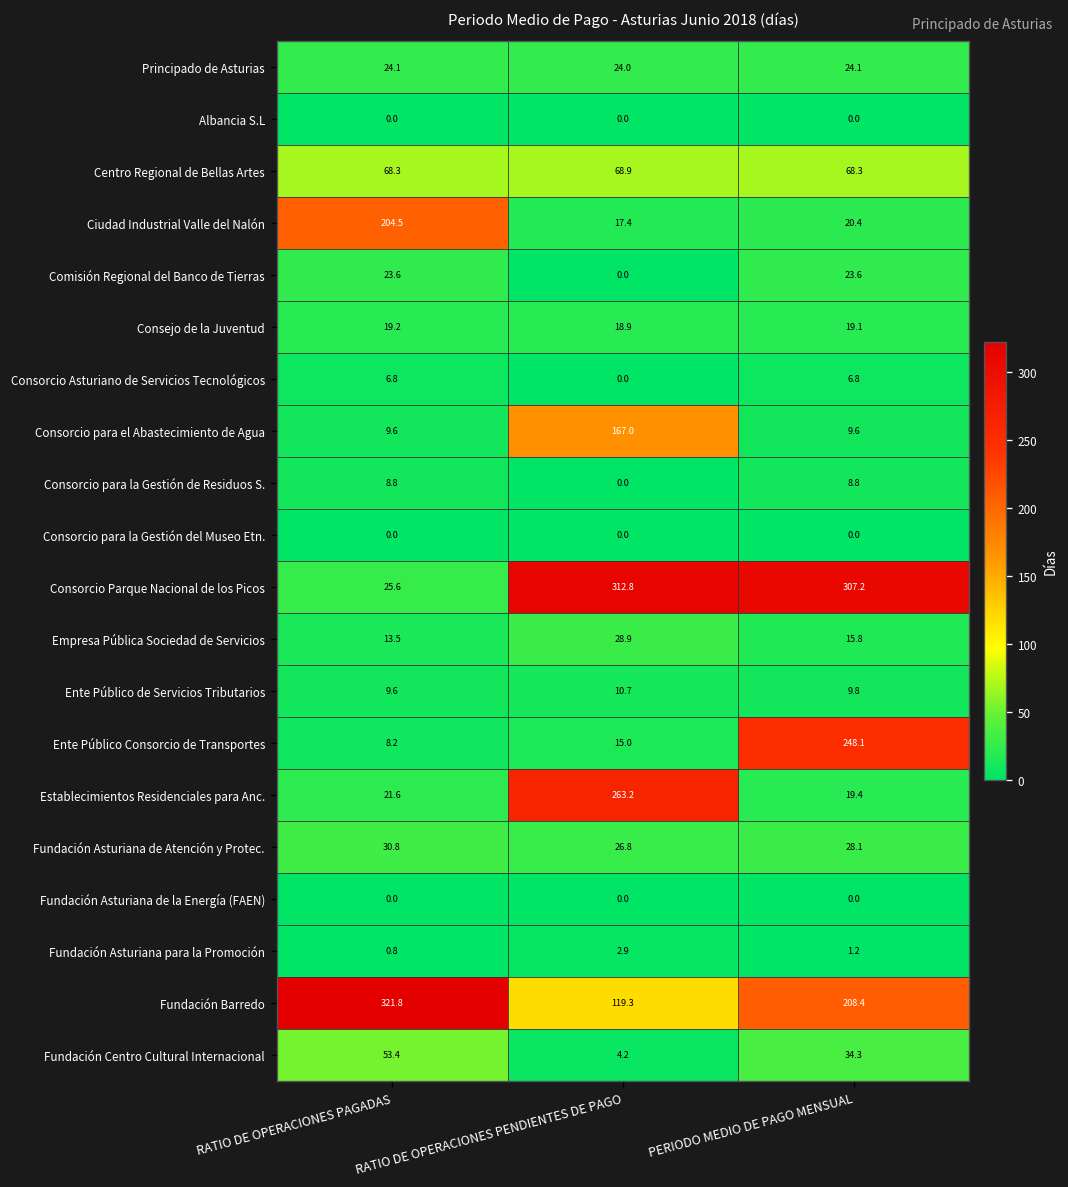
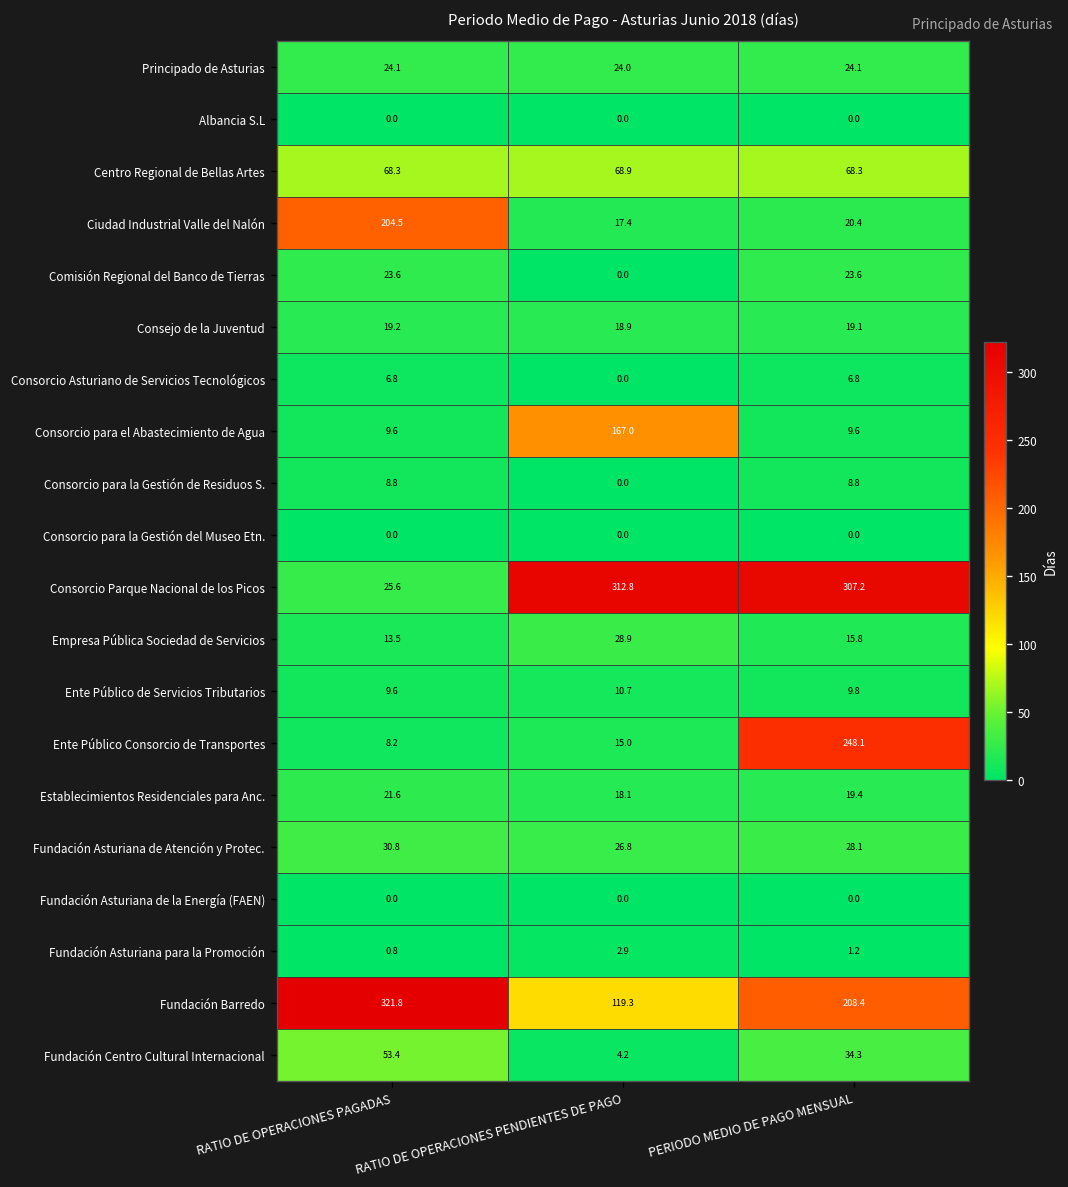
Establecimientos Residenciales para Anc., RATIO DE OPERACIONES PENDIENTES DE PAGO: 263.2 -> 18.1
